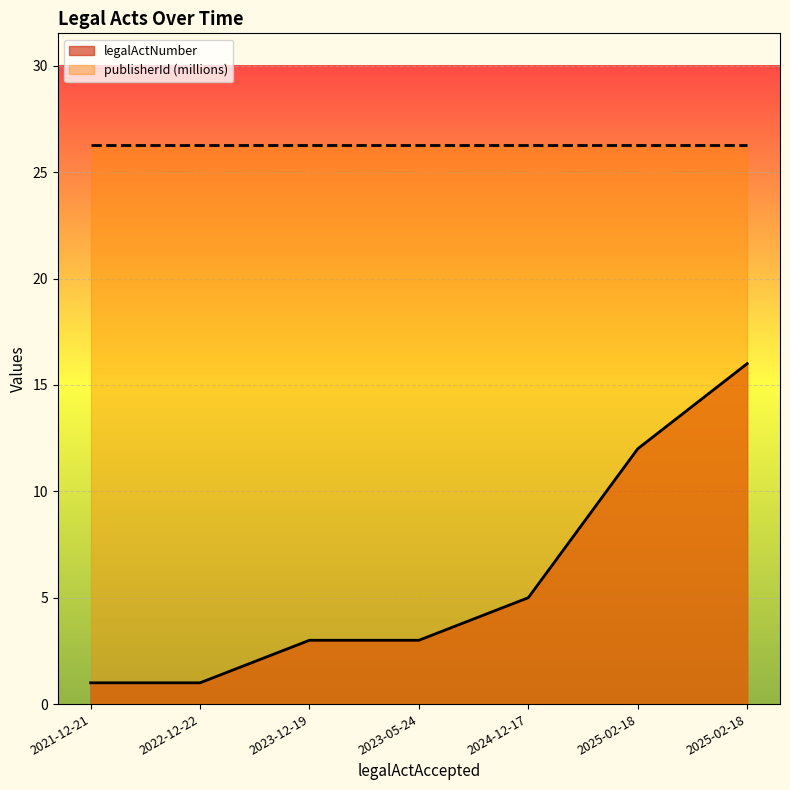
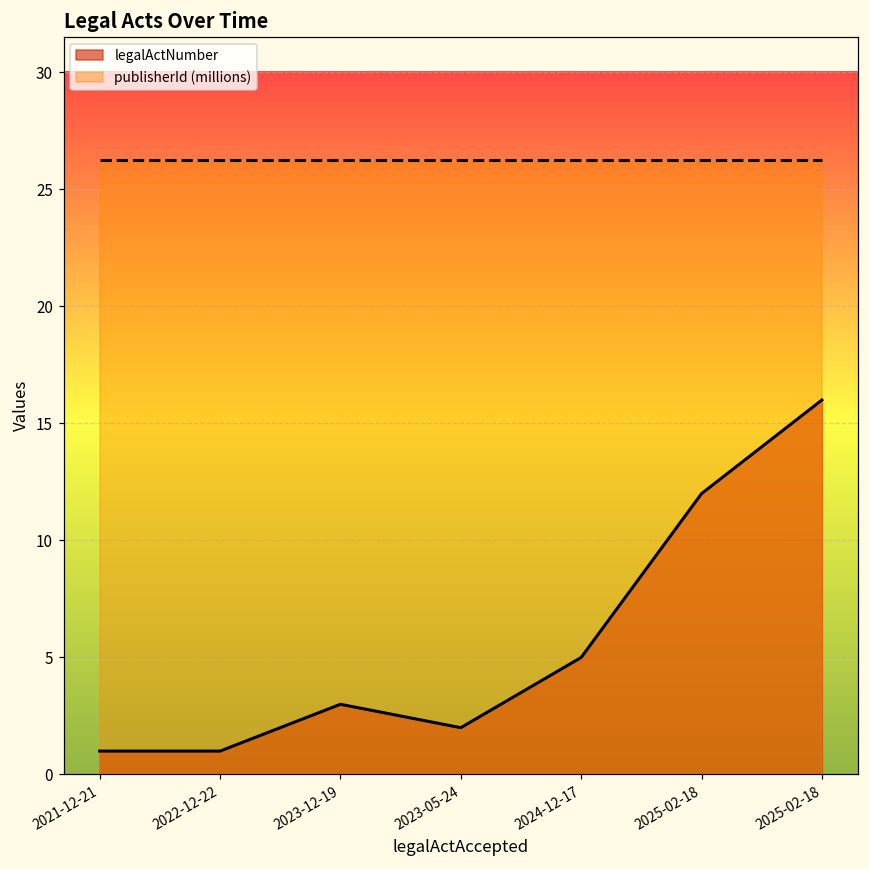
legalActNumber, 2023-05-24: 3 -> 2
